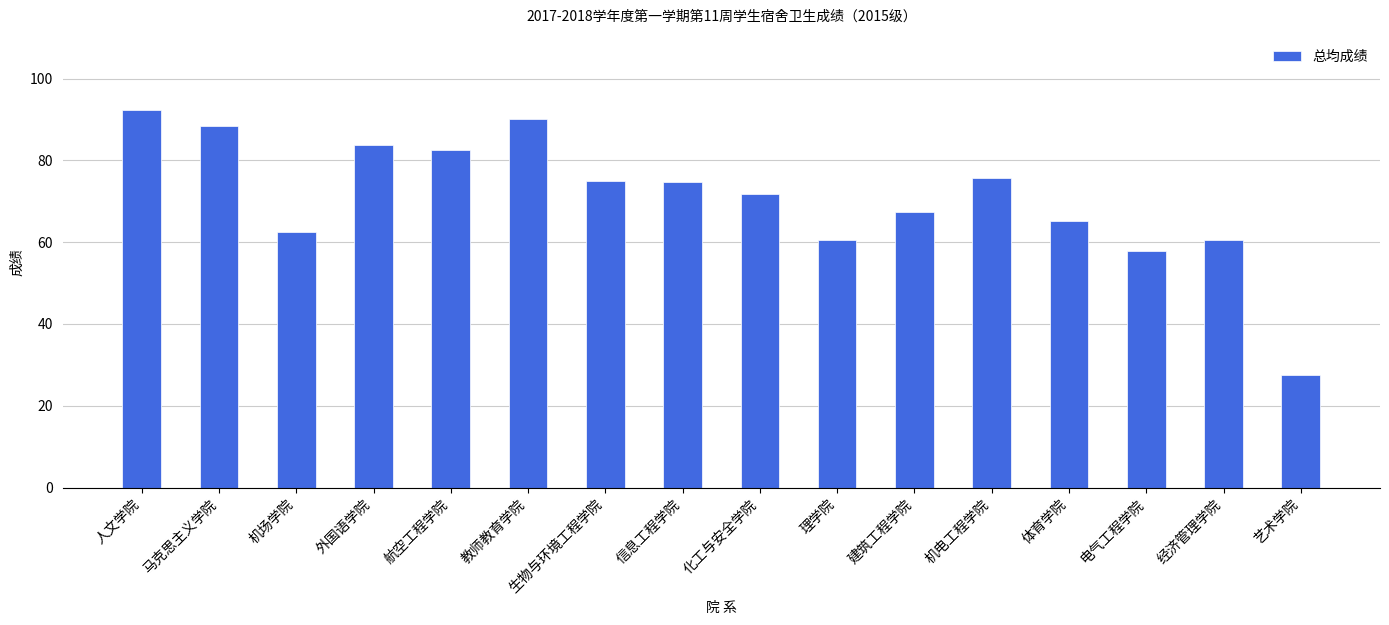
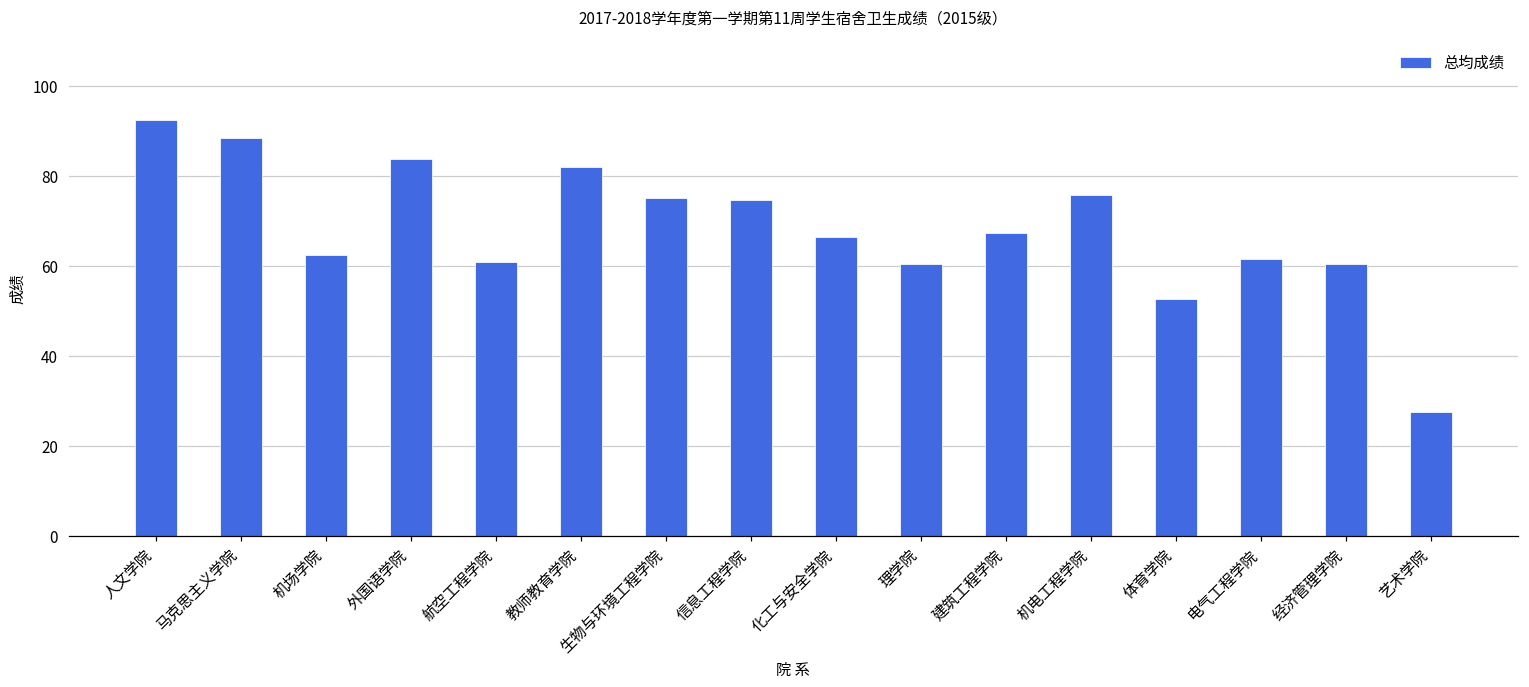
航空工程学院: 83 -> 61
教师教育学院: 90 -> 82
化工与安全学院: 72 -> 67
体育学院: 65 -> 53
电气工程学院: 58 -> 62
